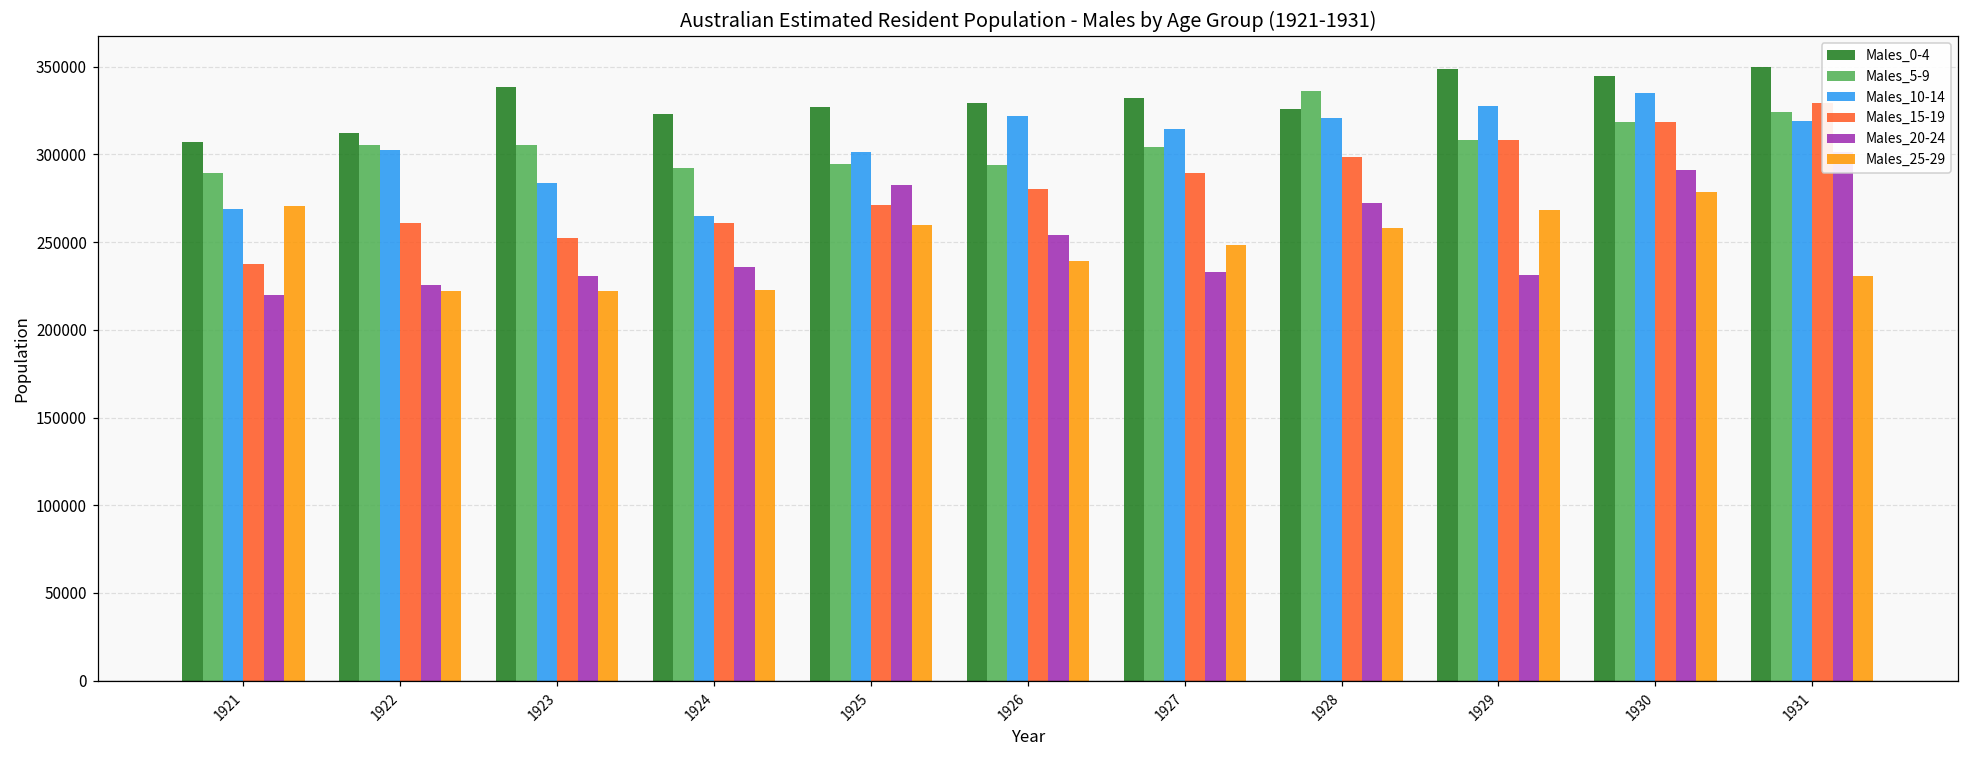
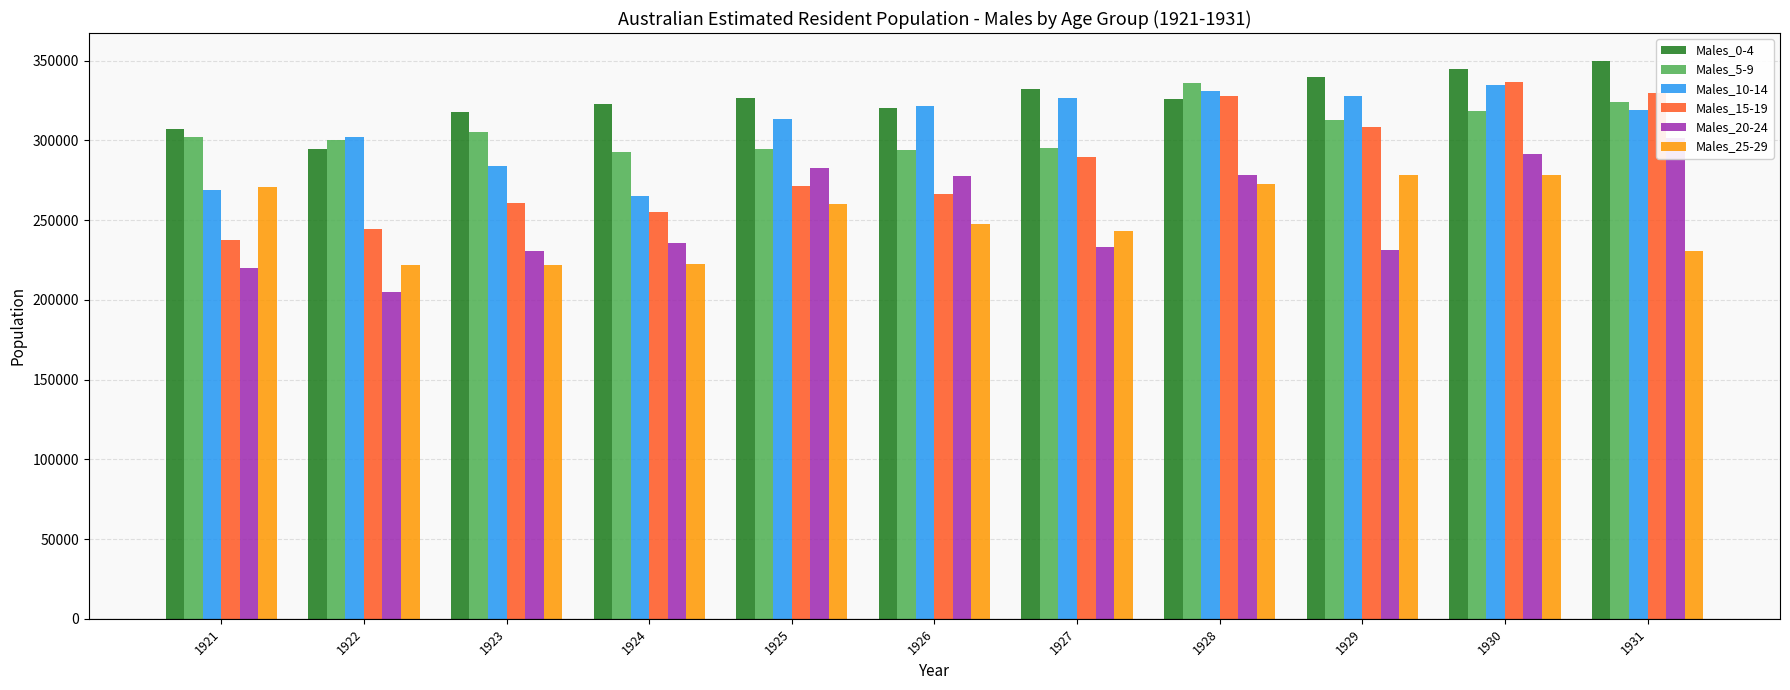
Males_5-9, 1921: 290000 -> 302000
Males_0-4, 1922: 312000 -> 294000
Males_5-9, 1922: 305000 -> 300000
Males_15-19, 1922: 261000 -> 245000
Males_20-24, 1922: 226000 -> 205000
Males_0-4, 1923: 338000 -> 318000
Males_15-19, 1923: 253000 -> 261000
Males_15-19, 1924: 261000 -> 255000
Males_10-14, 1925: 301000 -> 313000
Males_0-4, 1926: 330000 -> 320000
Males_15-19, 1926: 281000 -> 266000
Males_20-24, 1926: 254000 -> 278000
Males_25-29, 1926: 239000 -> 248000
Males_5-9, 1927: 304000 -> 295000
Males_10-14, 1927: 315000 -> 327000
Males_25-29, 1927: 249000 -> 243000
Males_10-14, 1928: 321000 -> 331000
Males_15-19, 1928: 299000 -> 328000
Males_20-24, 1928: 272000 -> 278000
Males_25-29, 1928: 258000 -> 273000
Males_0-4, 1929: 349000 -> 340000
Males_5-9, 1929: 308000 -> 313000
Males_25-29, 1929: 268000 -> 278000
Males_15-19, 1930: 319000 -> 337000
